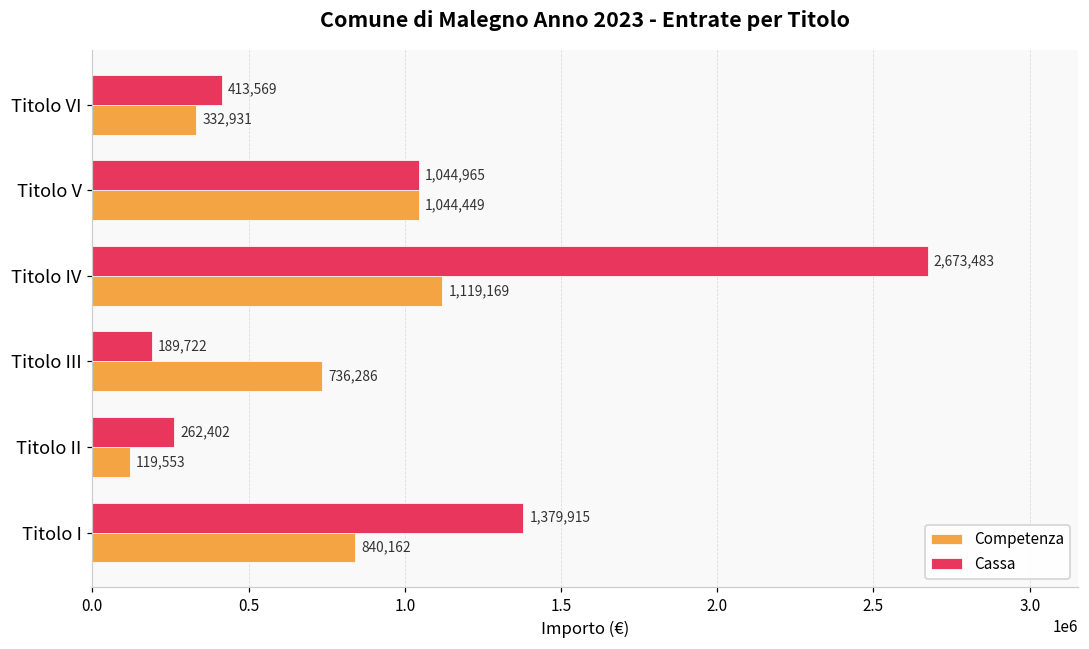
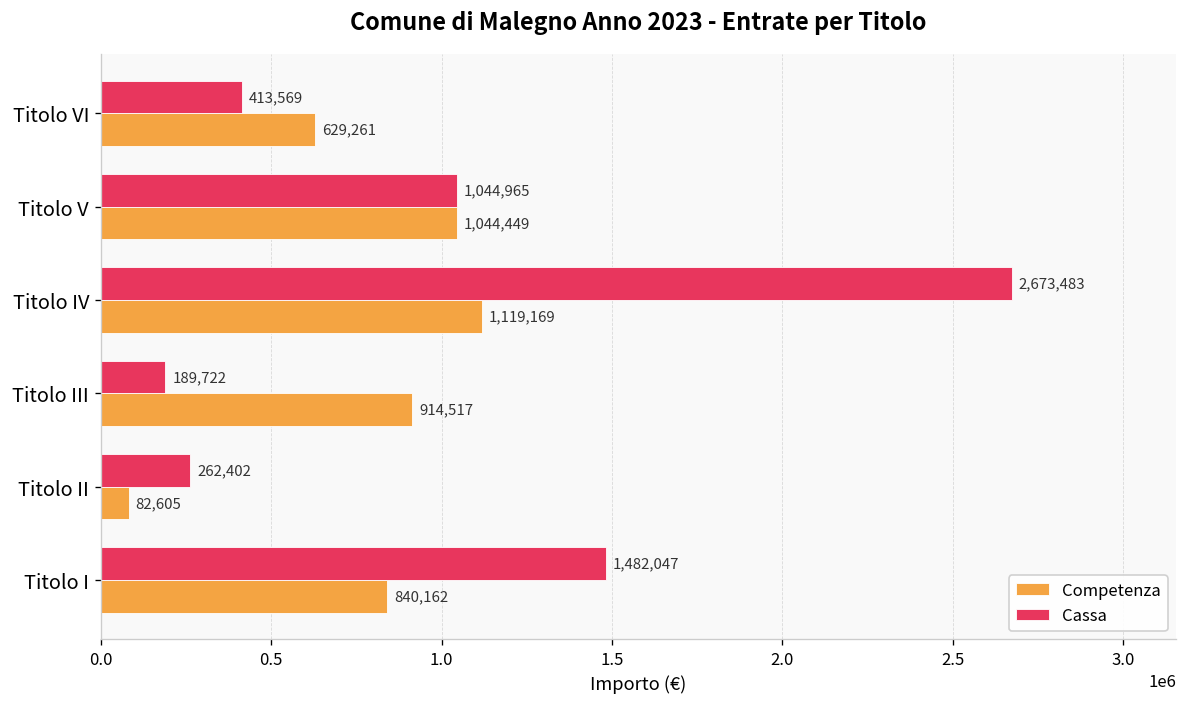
Competenza, Titolo VI: 332,931 -> 629,261
Competenza, Titolo III: 736,286 -> 914,517
Competenza, Titolo II: 119,553 -> 82,605
Cassa, Titolo I: 1,379,915 -> 1,482,047
